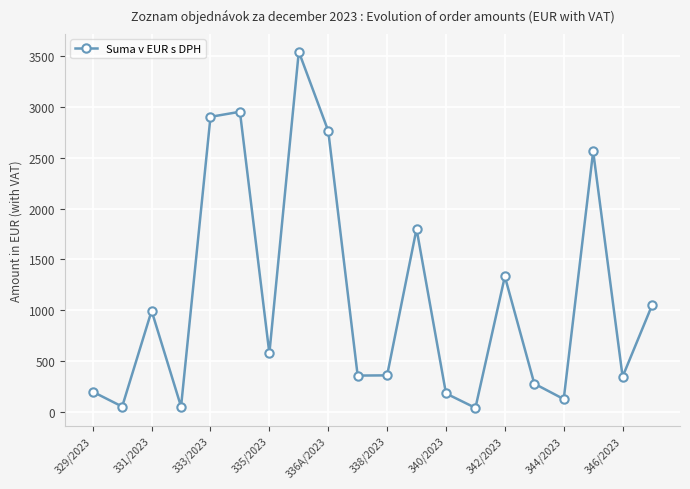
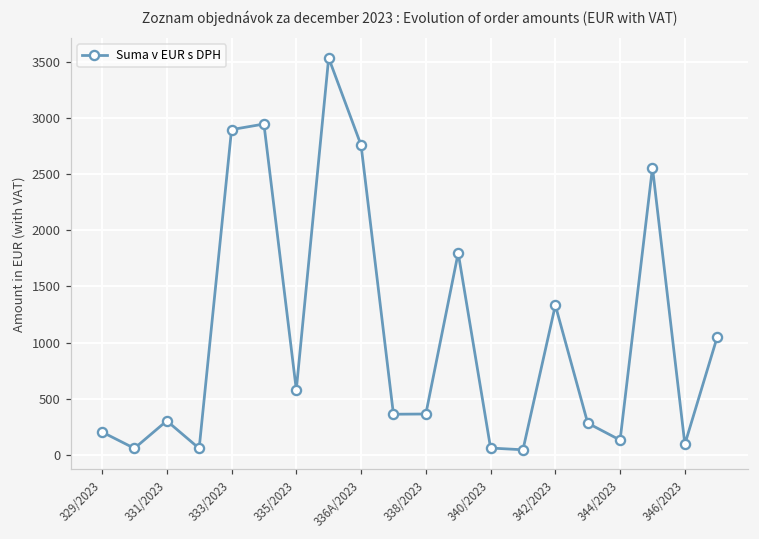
331/2023: 1000 -> 300
340/2023: 180 -> 60
346/2023: 350 -> 90
